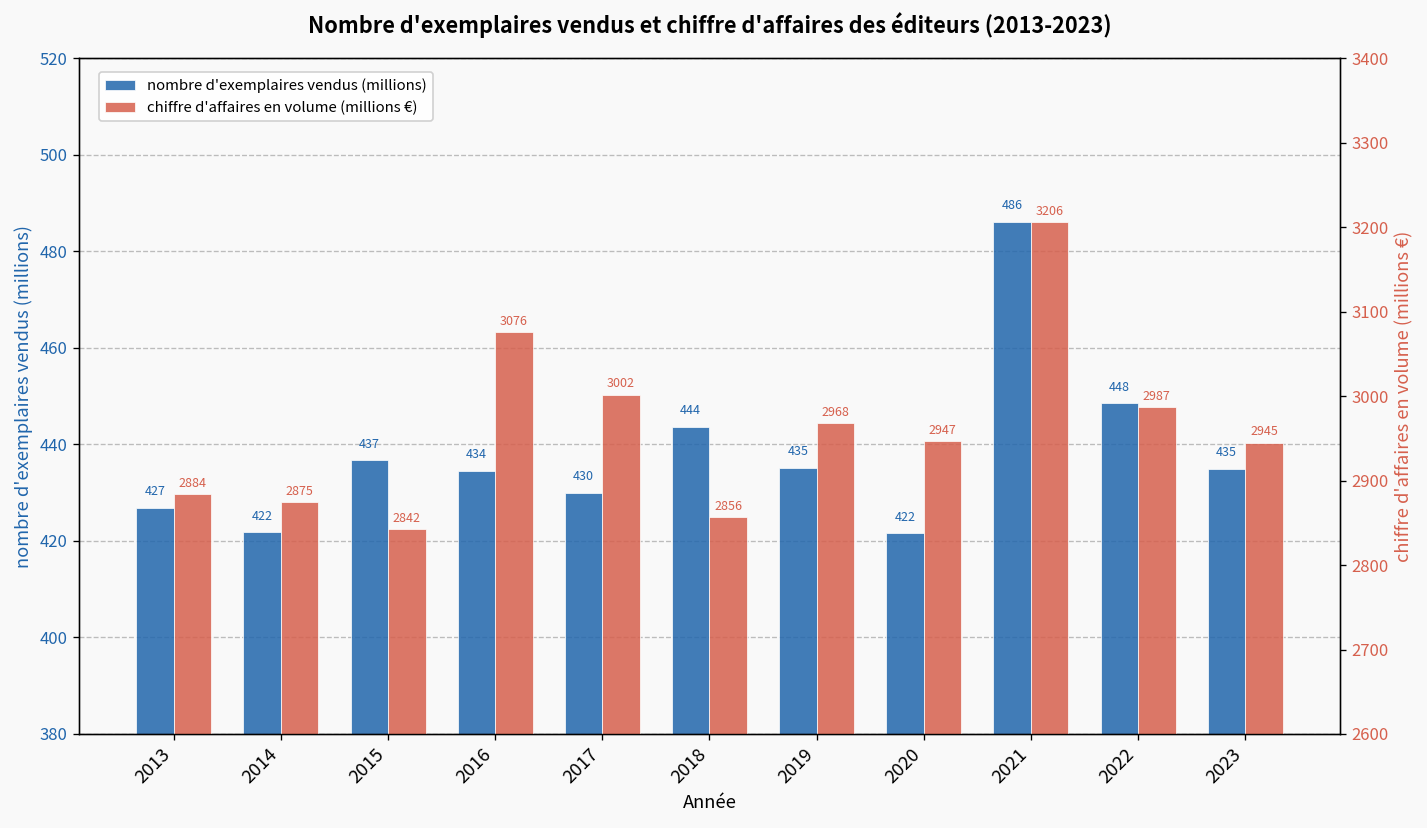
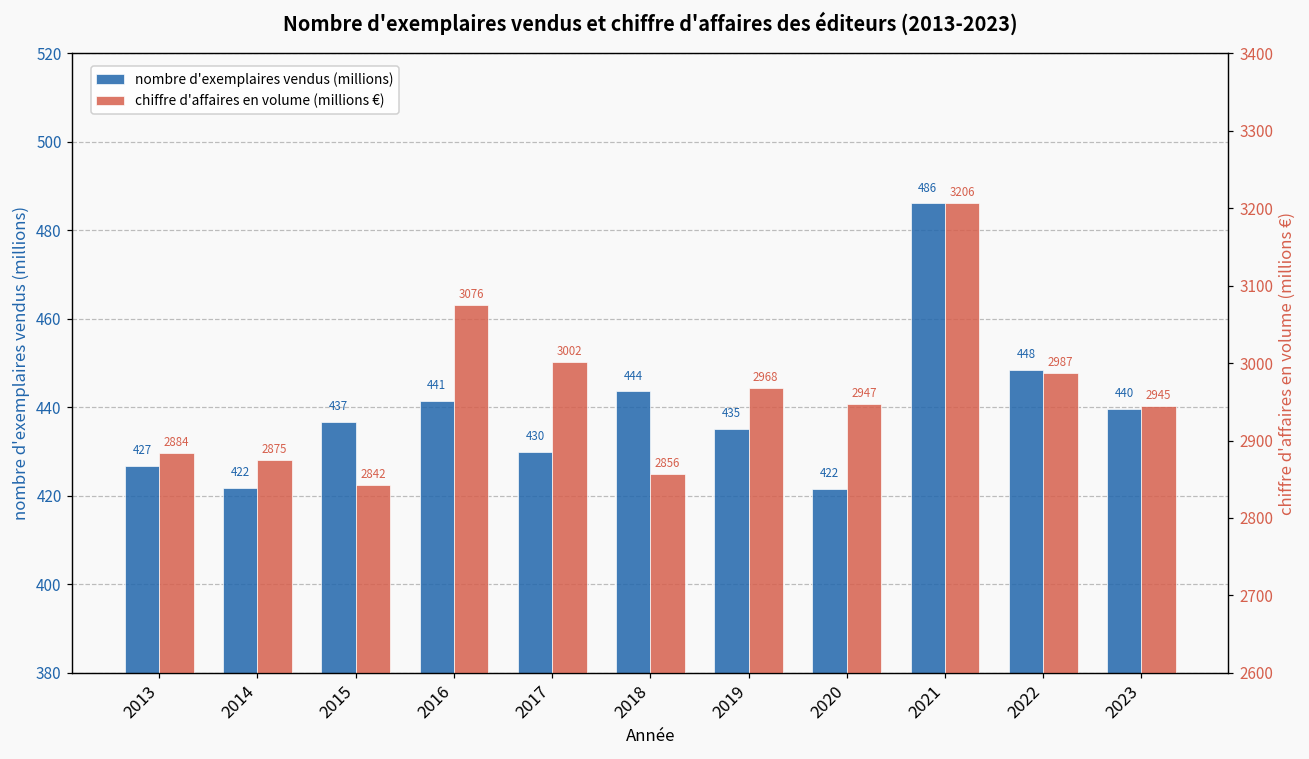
nombre d'exemplaires vendus (millions), 2016: 434 -> 441
nombre d'exemplaires vendus (millions), 2023: 435 -> 440
